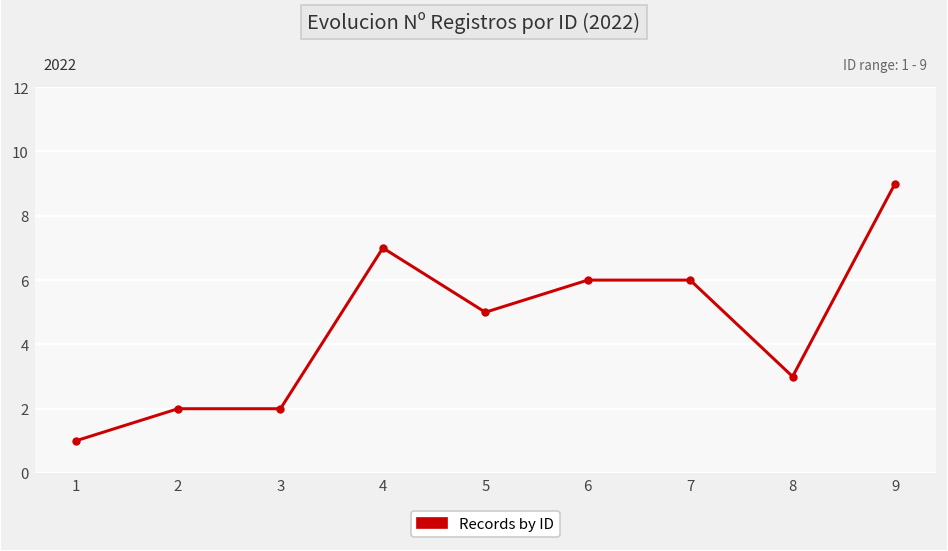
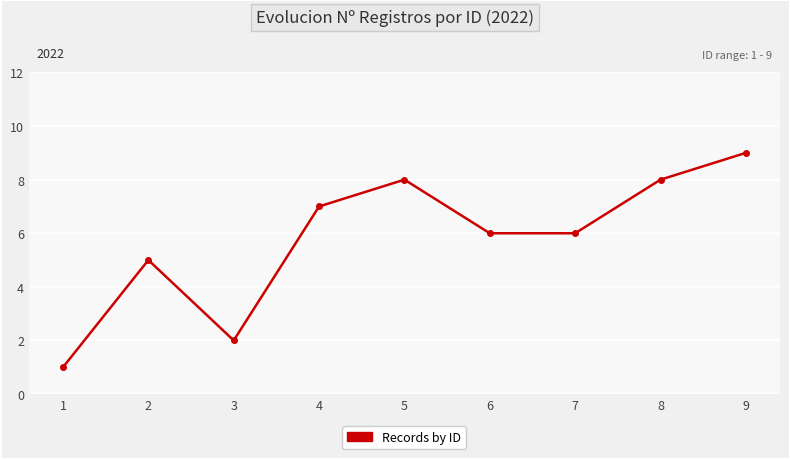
2: 2 -> 5
5: 5 -> 8
8: 3 -> 8
